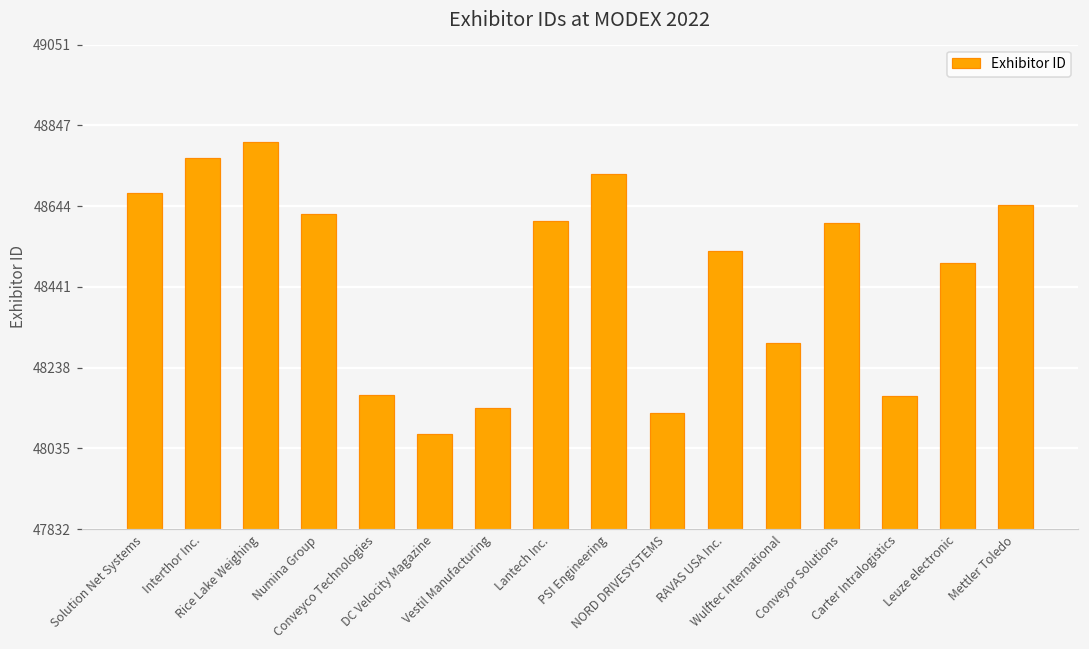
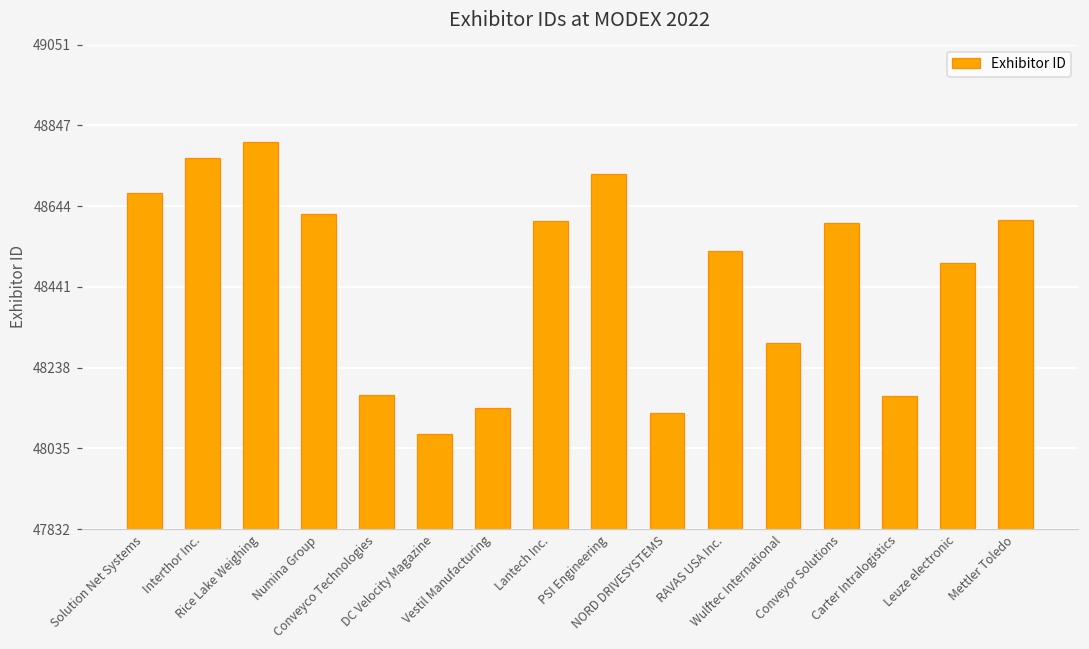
Mettler Toledo: 48650 -> 48610
